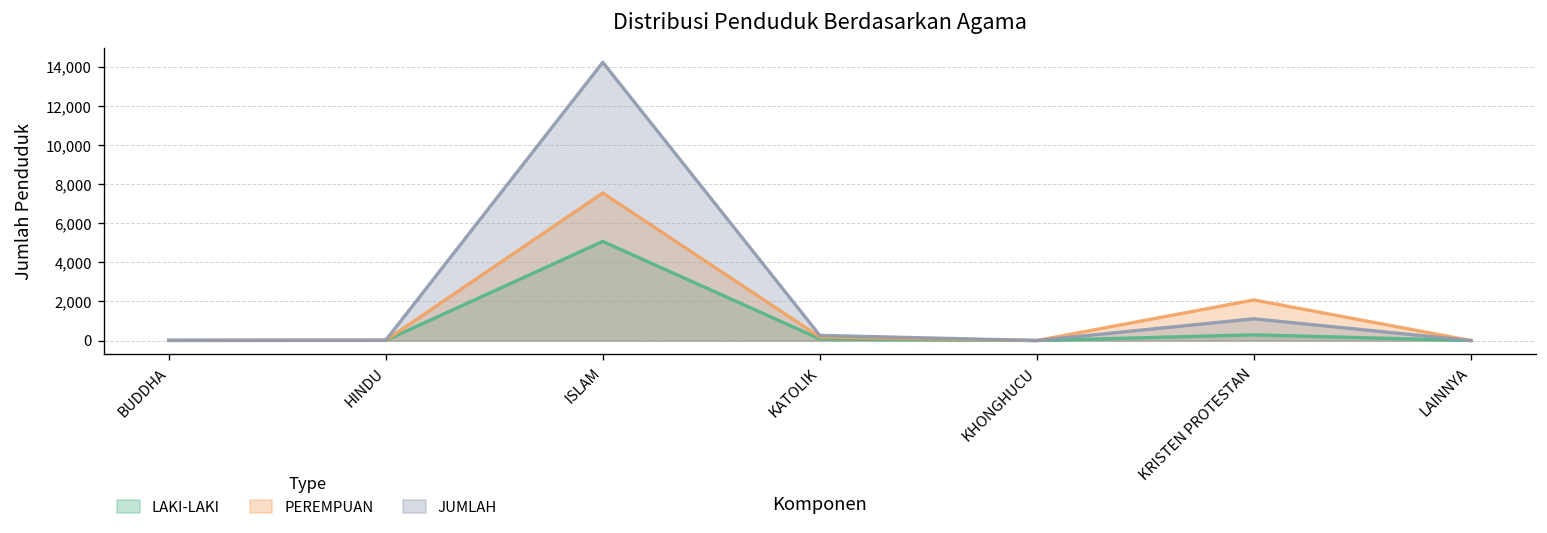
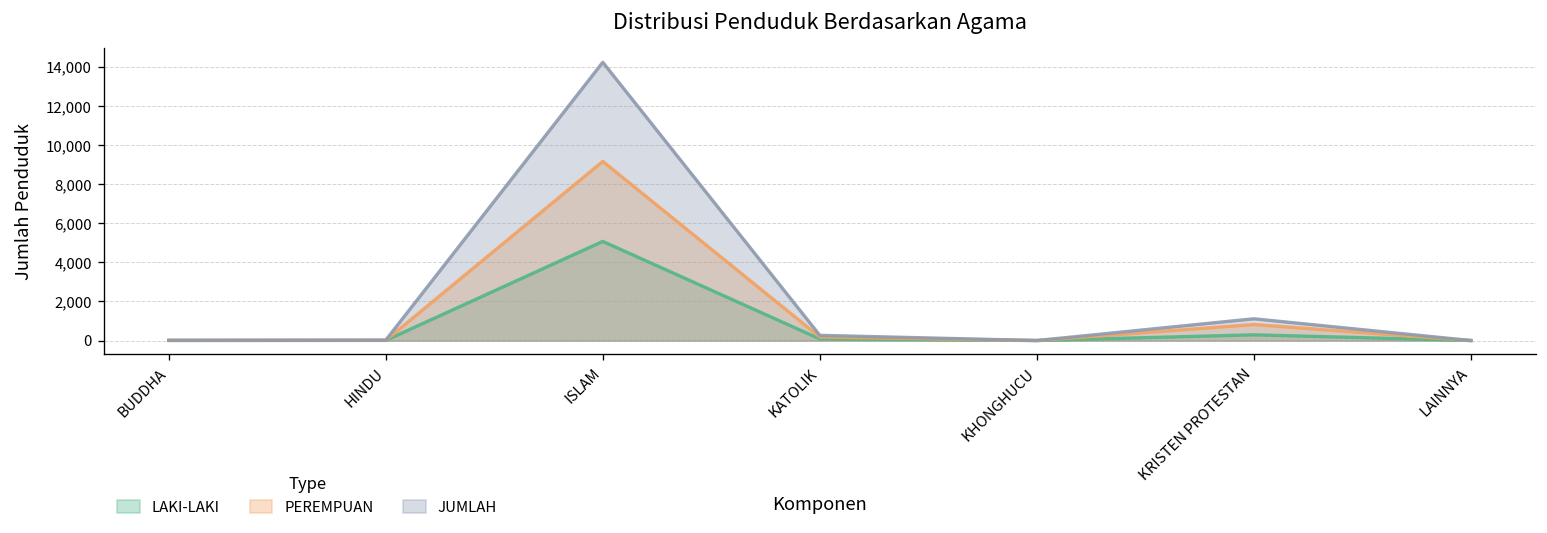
PEREMPUAN, ISLAM: 7,500 -> 9,200
PEREMPUAN, KRISTEN PROTESTAN: 2,100 -> 800
